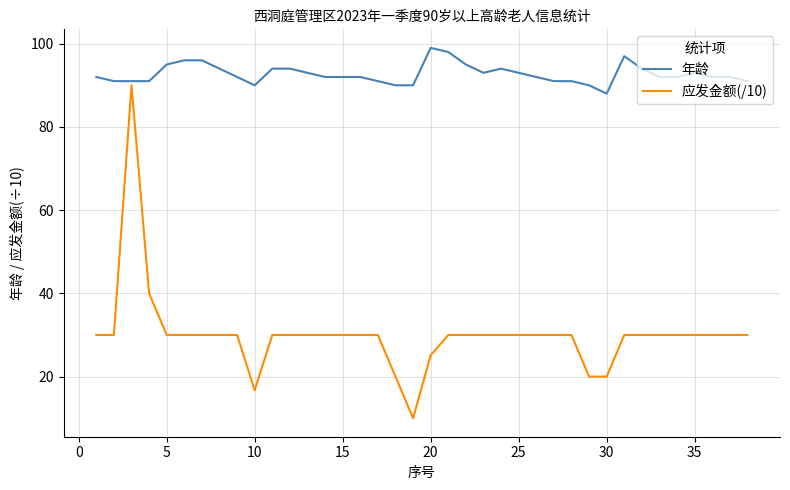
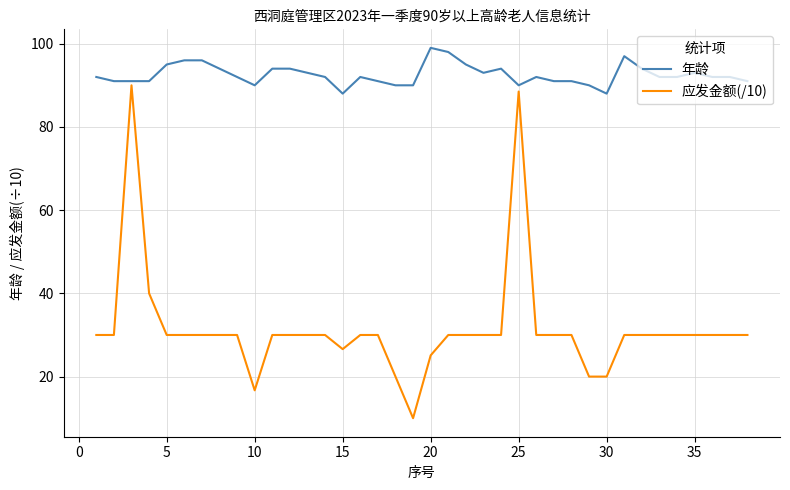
年龄, 15: 92 -> 88
应发金额(/10), 15: 30 -> 27
年龄, 25: 93 -> 90
应发金额(/10), 25: 30 -> 89
